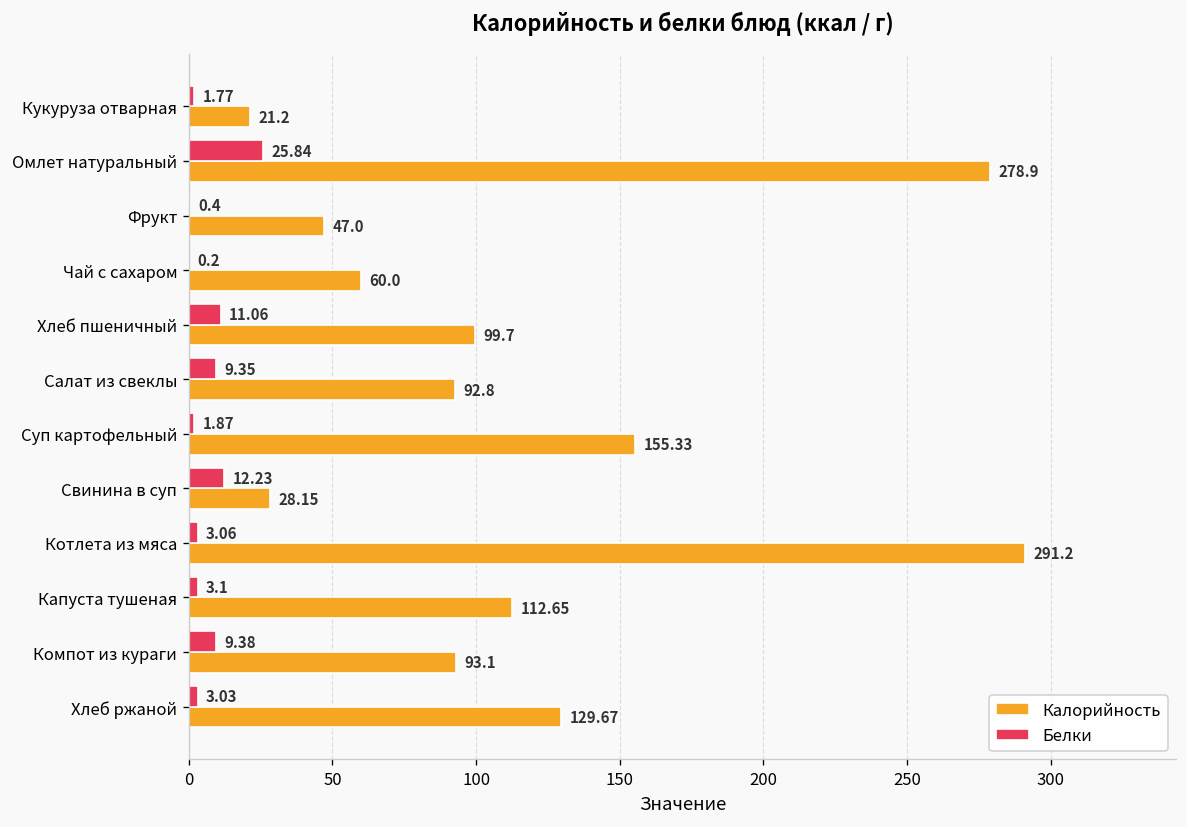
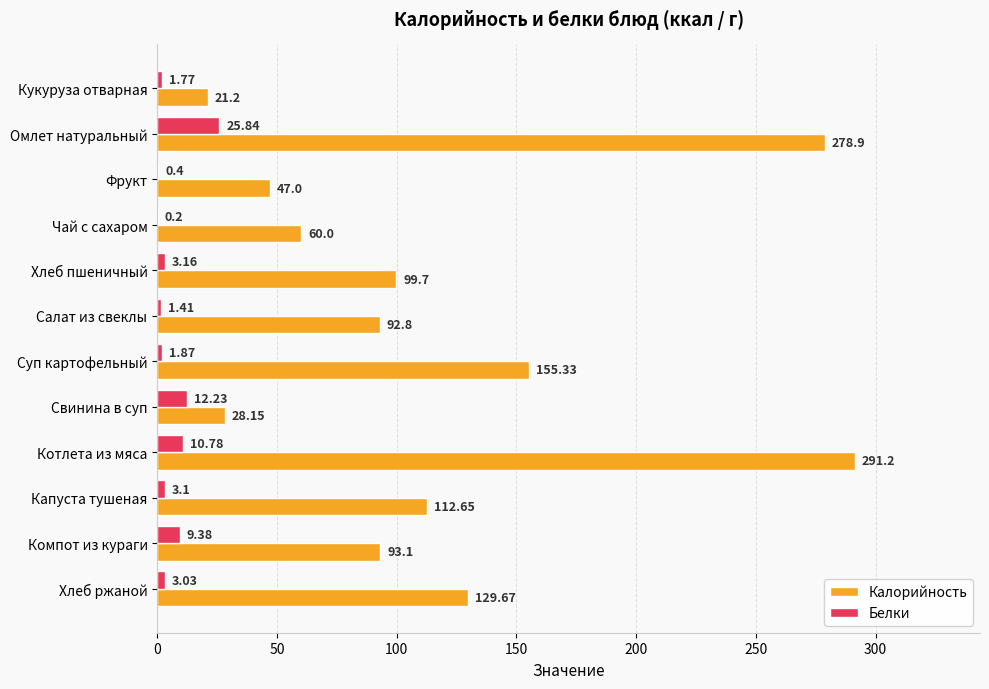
Белки, Хлеб пшеничный: 11.06 -> 3.16
Белки, Салат из свеклы: 9.35 -> 1.41
Белки, Котлета из мяса: 3.06 -> 10.78
